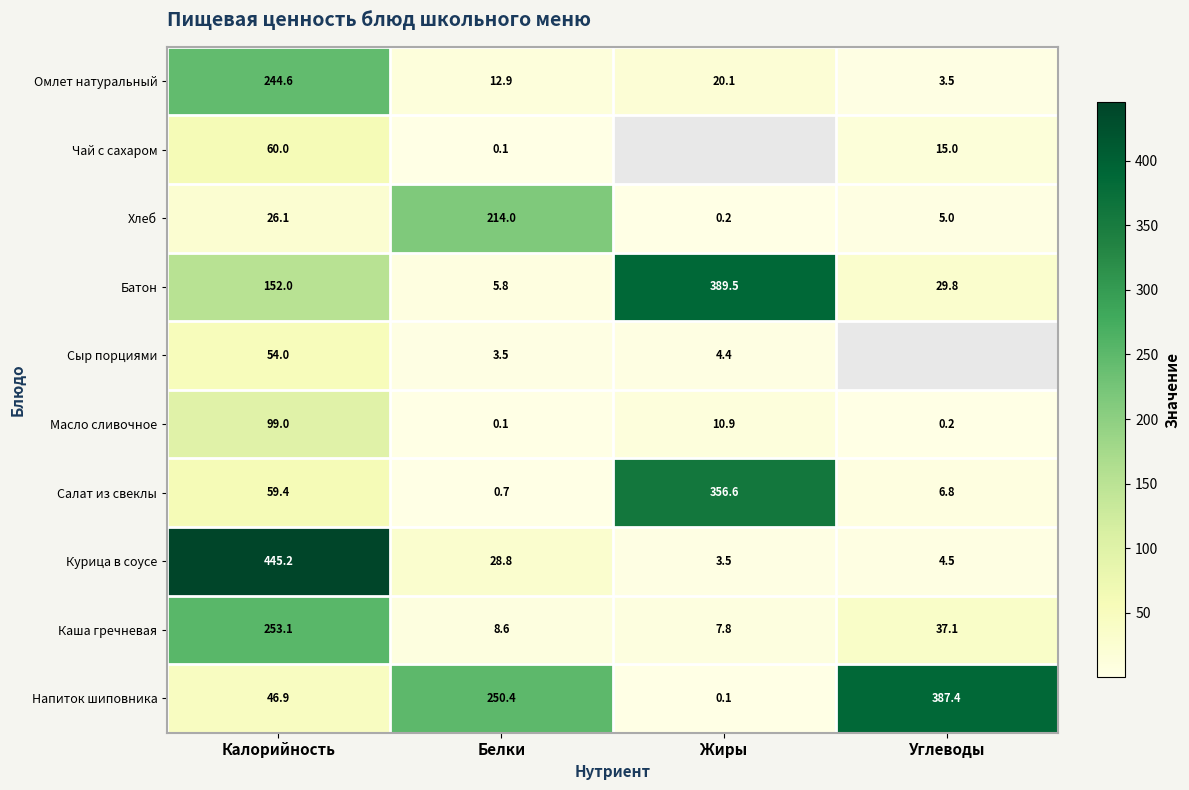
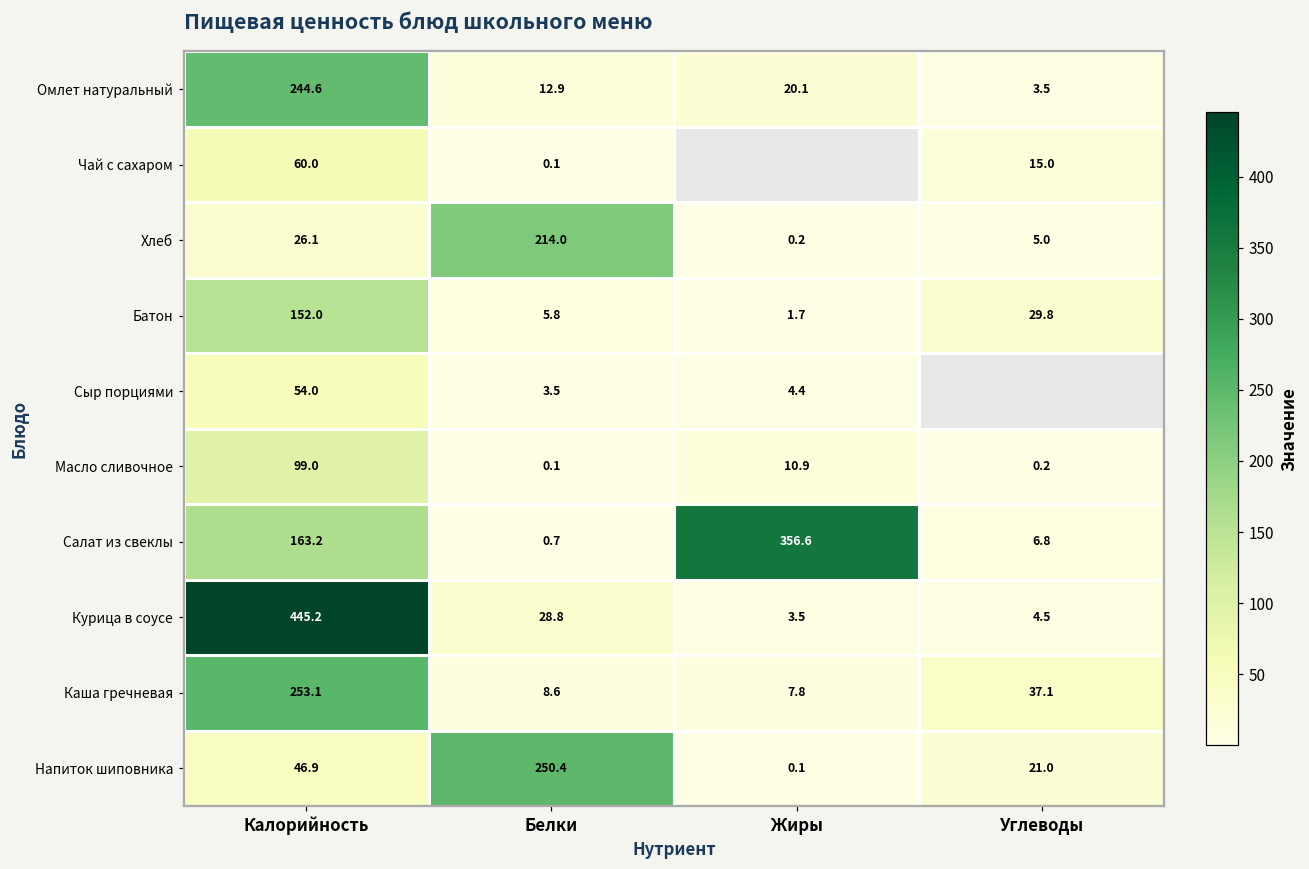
Батон, Жиры: 389.5 -> 1.7
Салат из свеклы, Калорийность: 59.4 -> 163.2
Напиток шиповника, Углеводы: 387.4 -> 21.0
